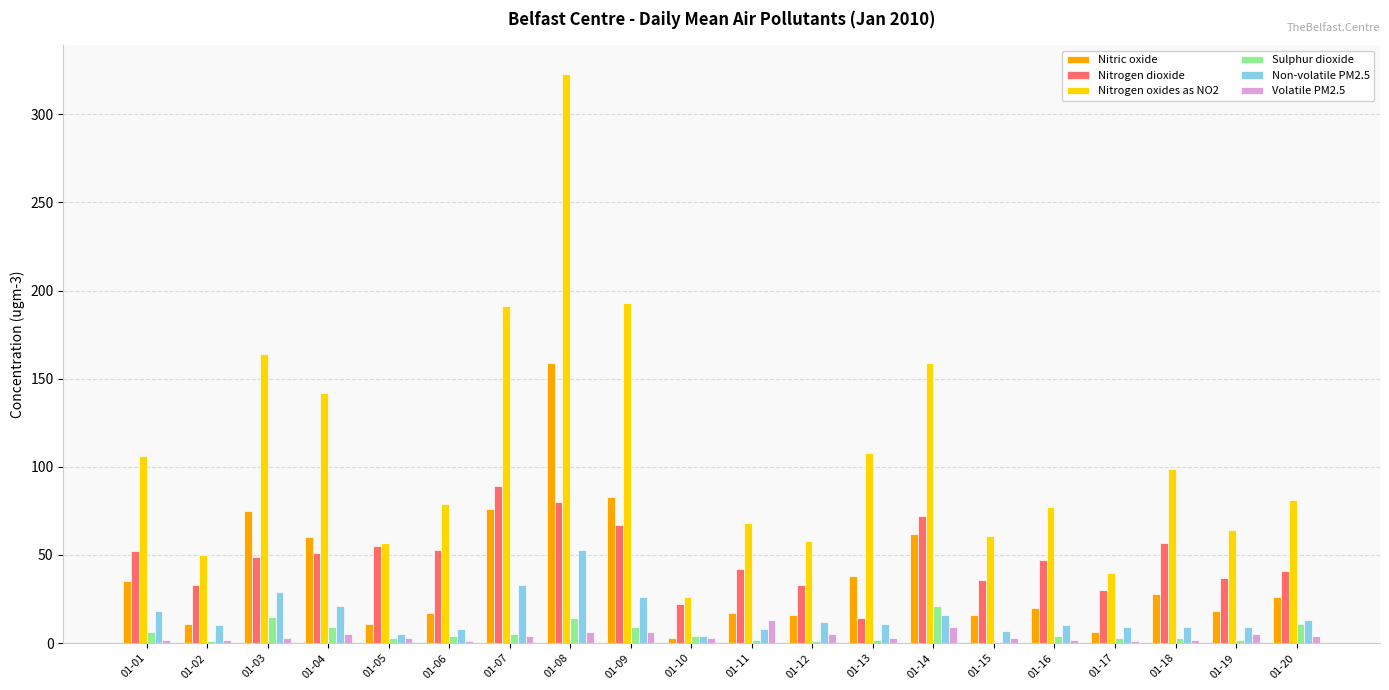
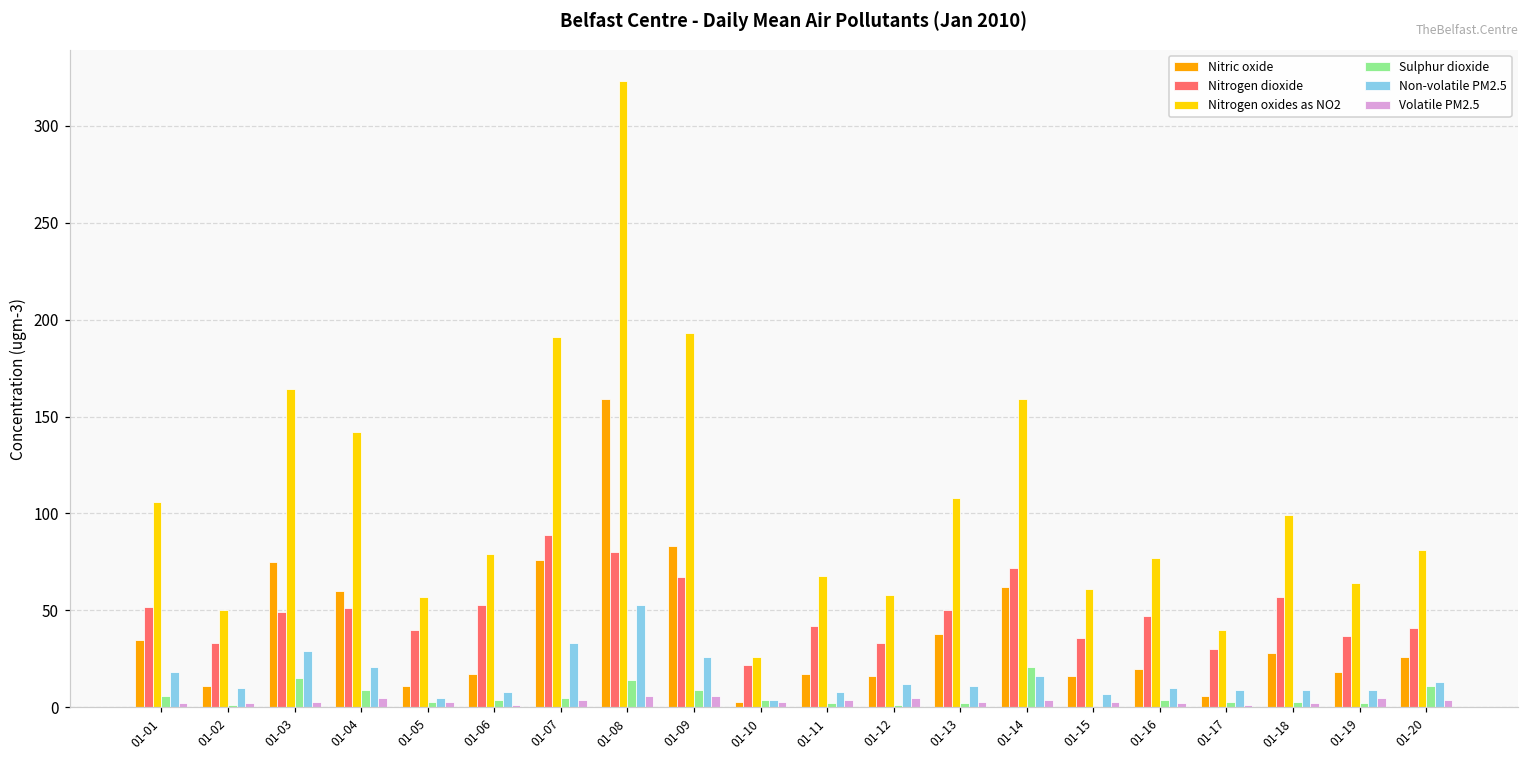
Nitrogen dioxide, 01-05: 55 -> 40
Volatile PM2.5, 01-11: 13 -> 4
Nitrogen dioxide, 01-13: 14 -> 50
Volatile PM2.5, 01-14: 9 -> 4
